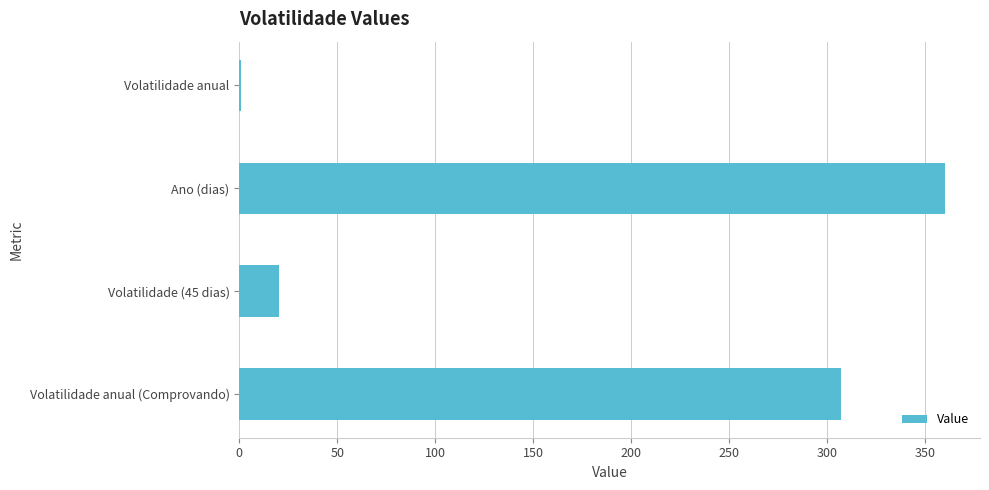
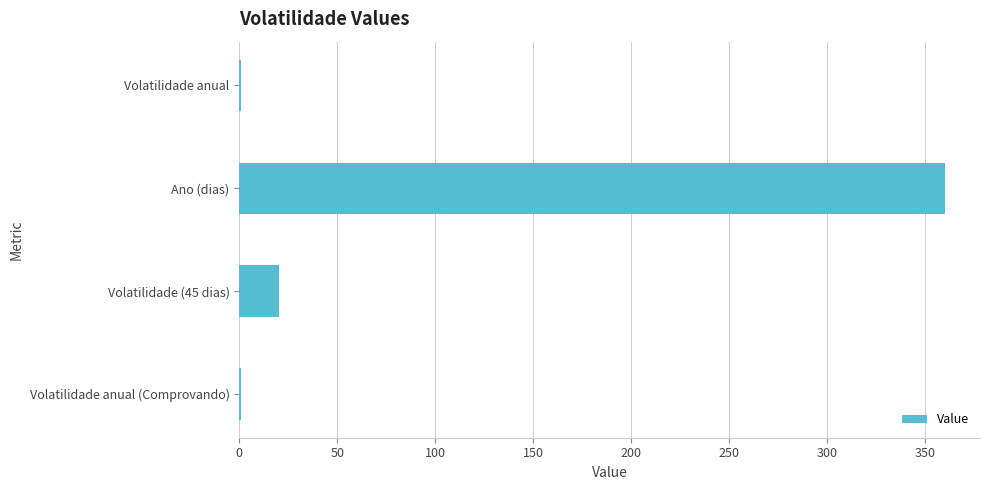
Volatilidade anual (Comprovando): 307 -> 1
